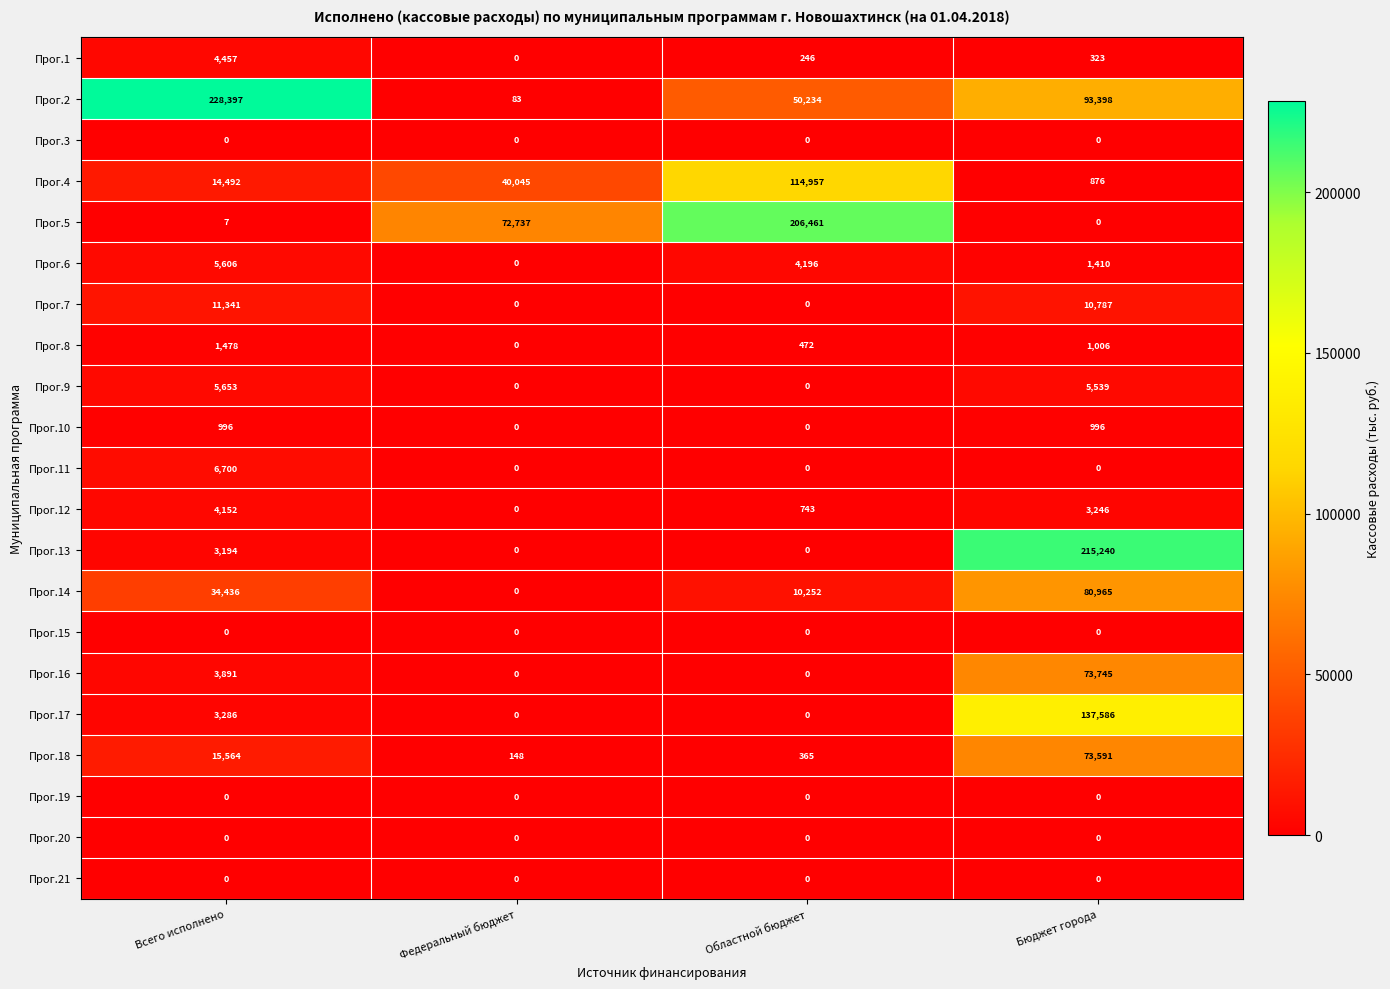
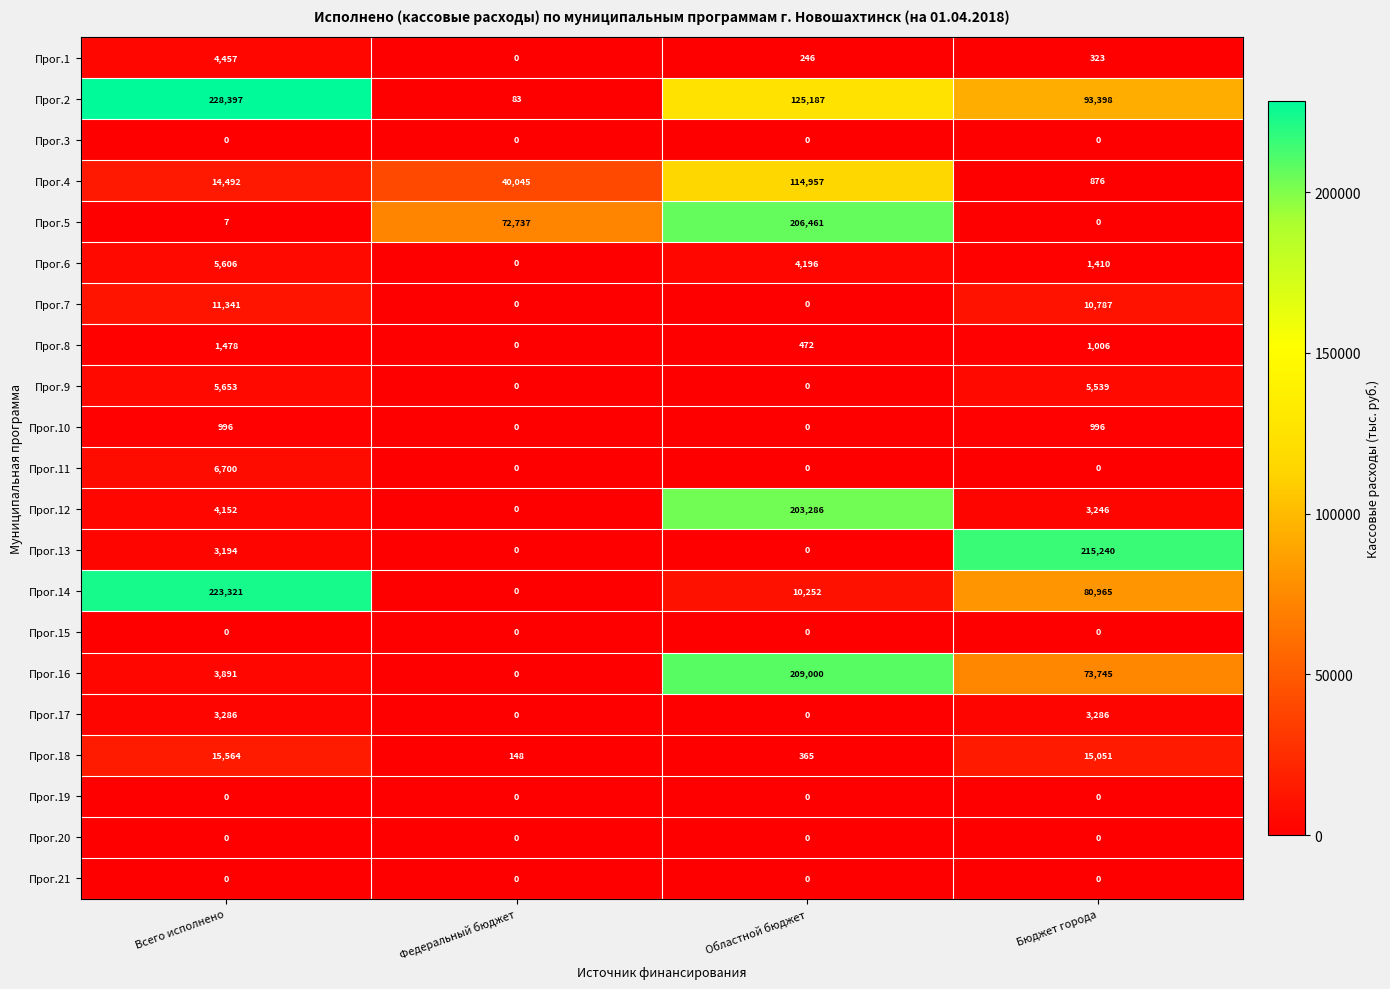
Прог.2, Областной бюджет: 50,234 -> 125,187
Прог.12, Областной бюджет: 743 -> 203,286
Прог.14, Всего исполнено: 34,436 -> 223,321
Прог.16, Областной бюджет: 0 -> 209,000
Прог.17, Бюджет города: 137,586 -> 3,286
Прог.18, Бюджет города: 73,591 -> 15,051
